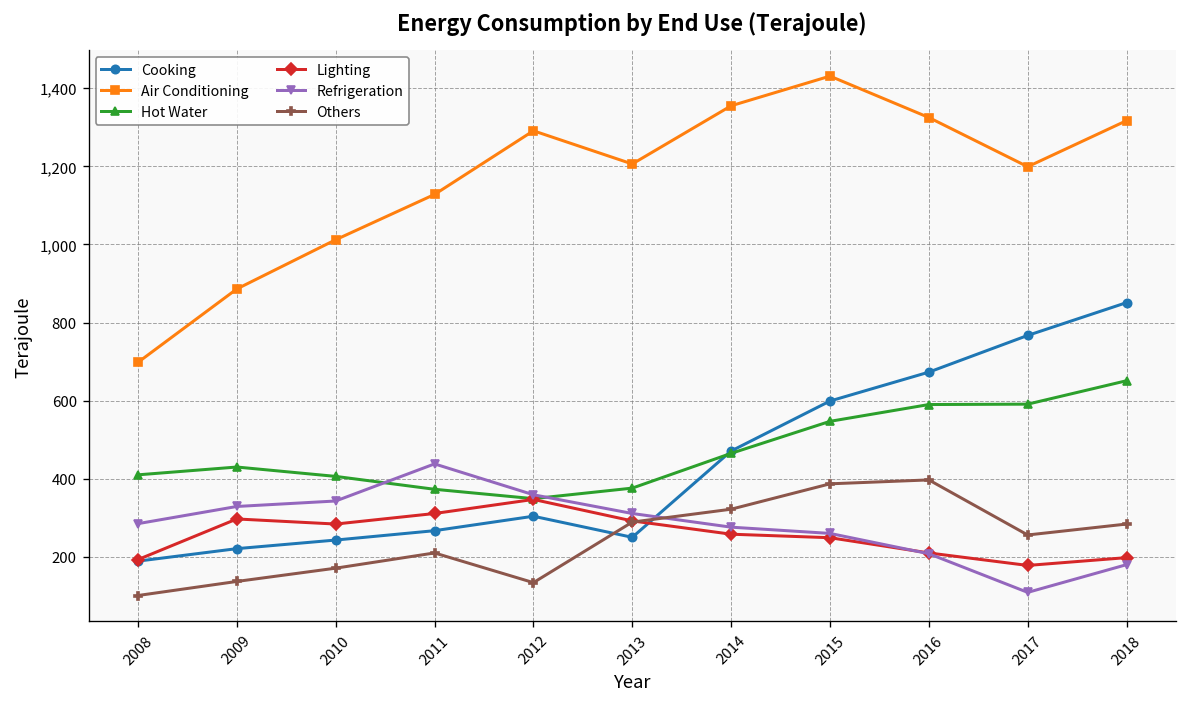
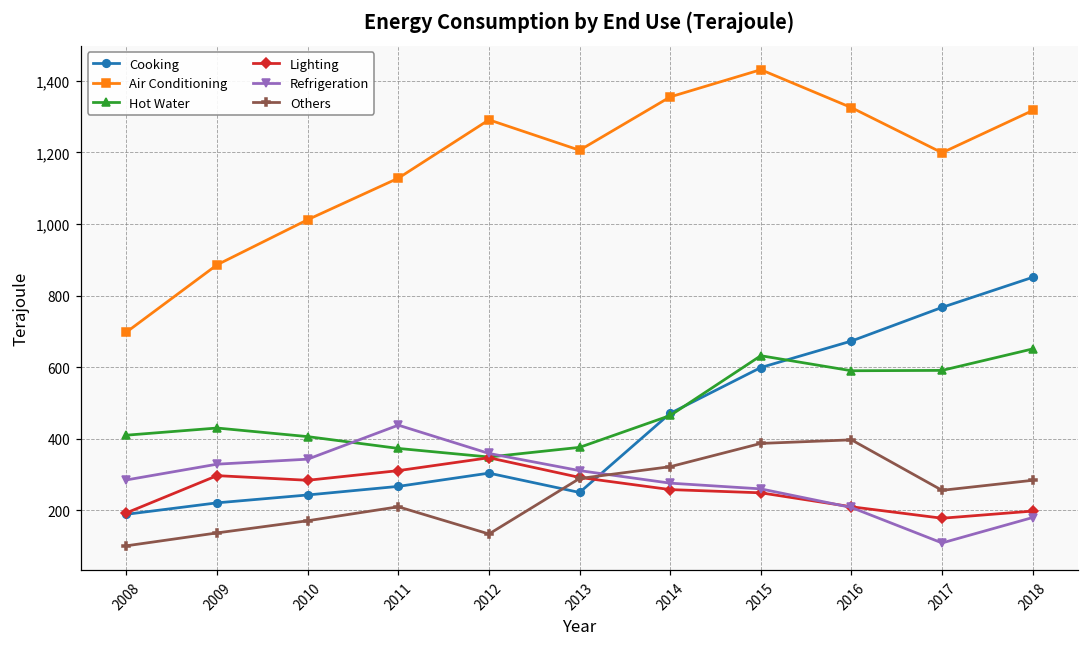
Hot Water, 2015: 550 -> 630
